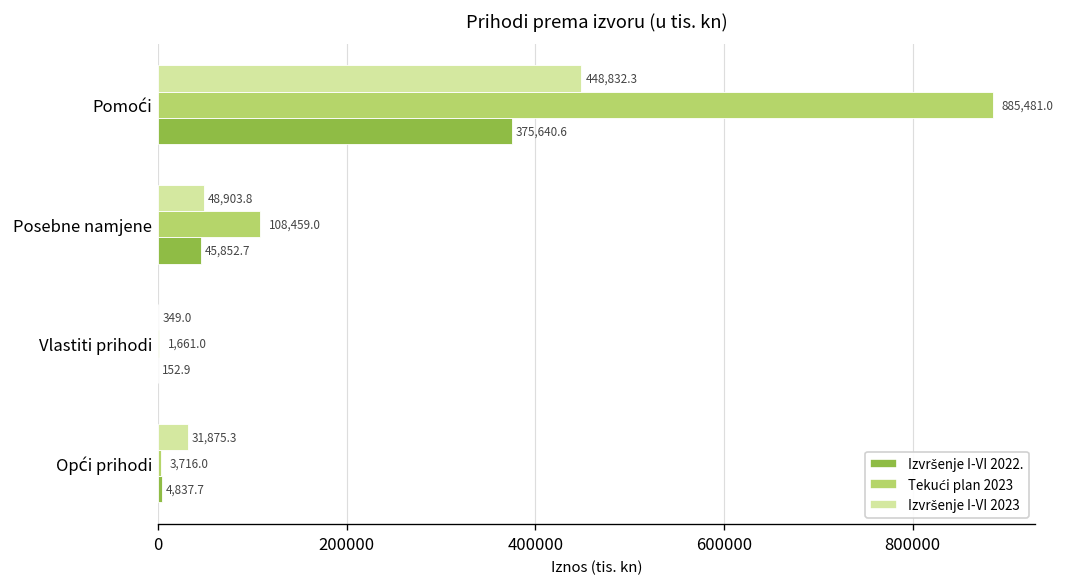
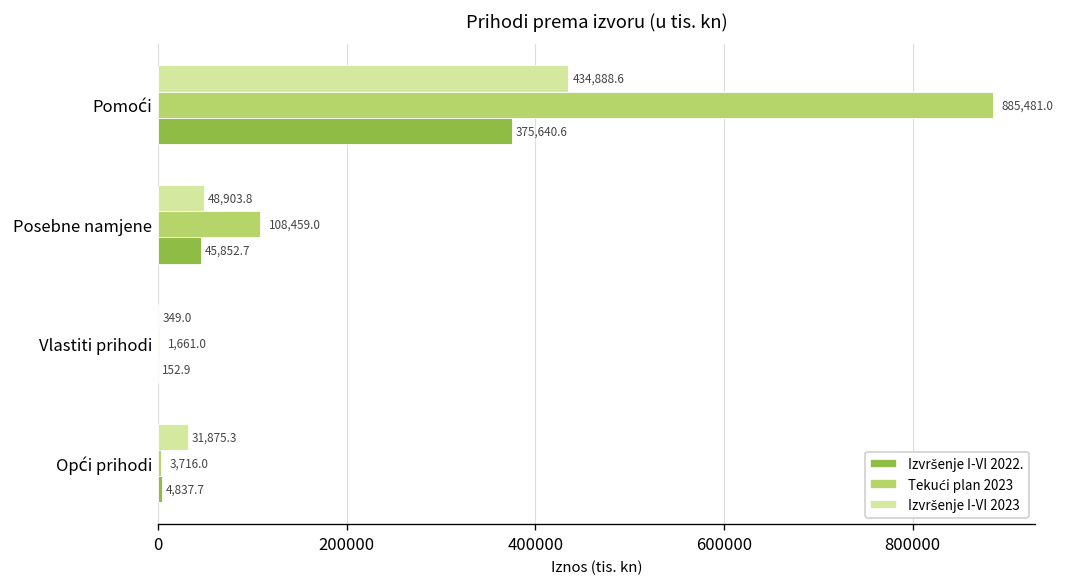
Izvršenje I-VI 2023, Pomoći: 448,832.3 -> 434,888.6
